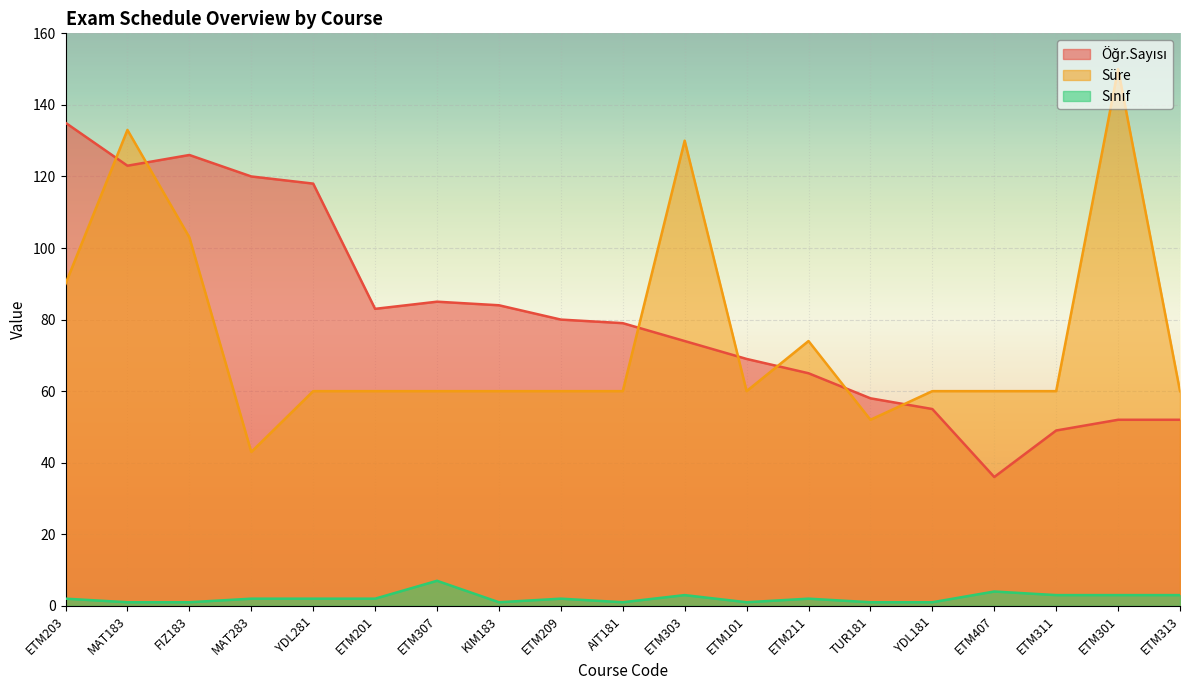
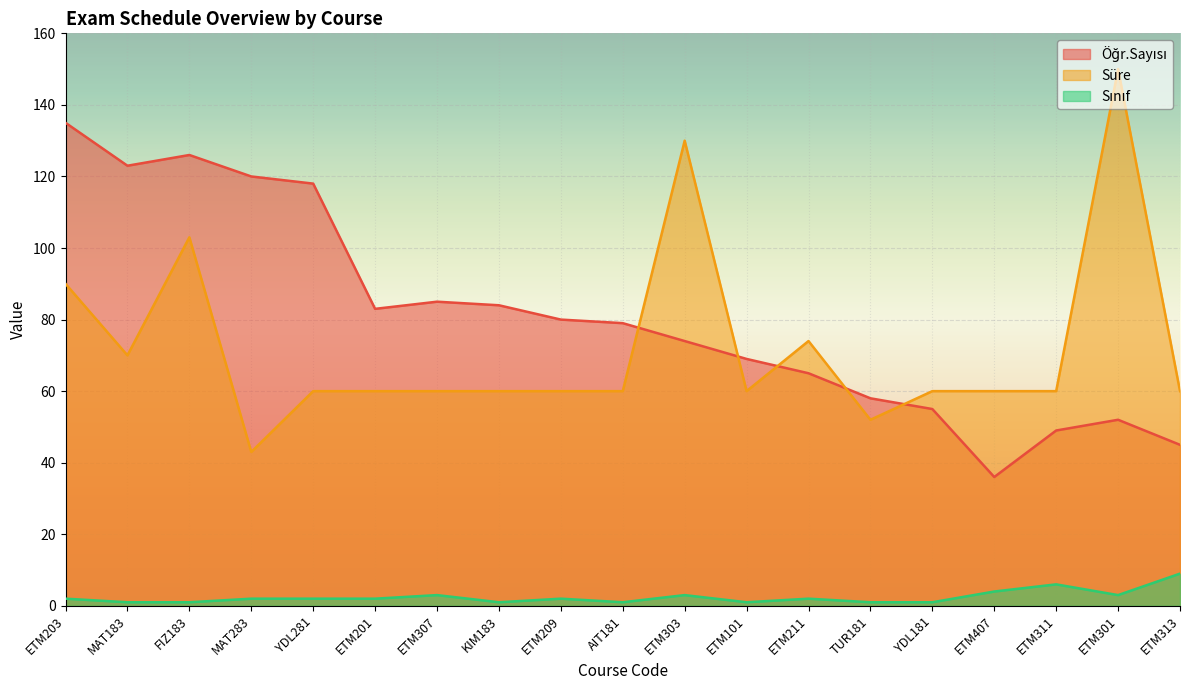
Süre, MAT183: 133 -> 70
Sınıf, ETM307: 7 -> 3
Sınıf, ETM311: 3 -> 6
Öğr.Sayısı, ETM313: 52 -> 45
Sınıf, ETM313: 3 -> 9
